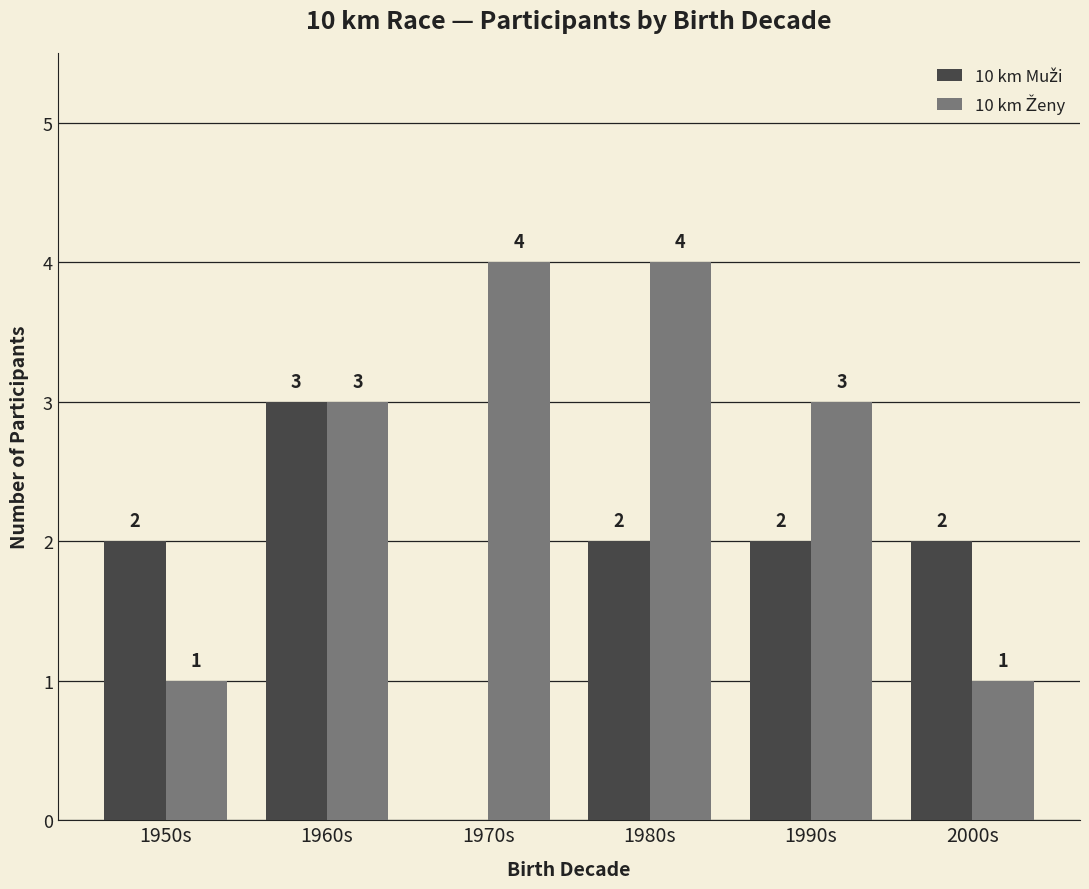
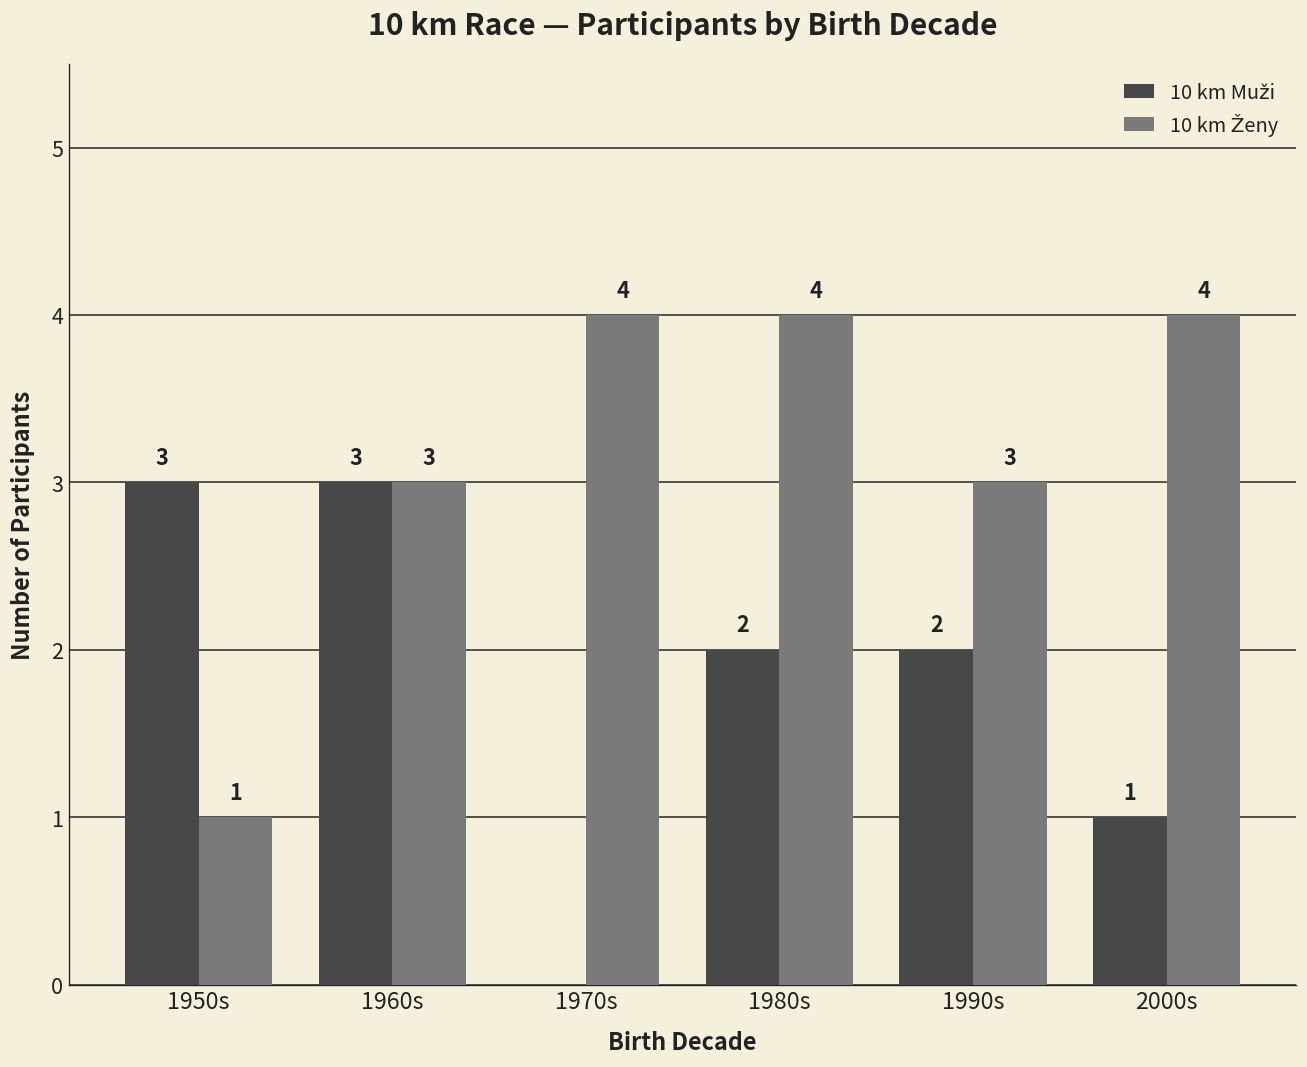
10 km Muži, 1950s: 2 -> 3
10 km Muži, 2000s: 2 -> 1
10 km Ženy, 2000s: 1 -> 4
